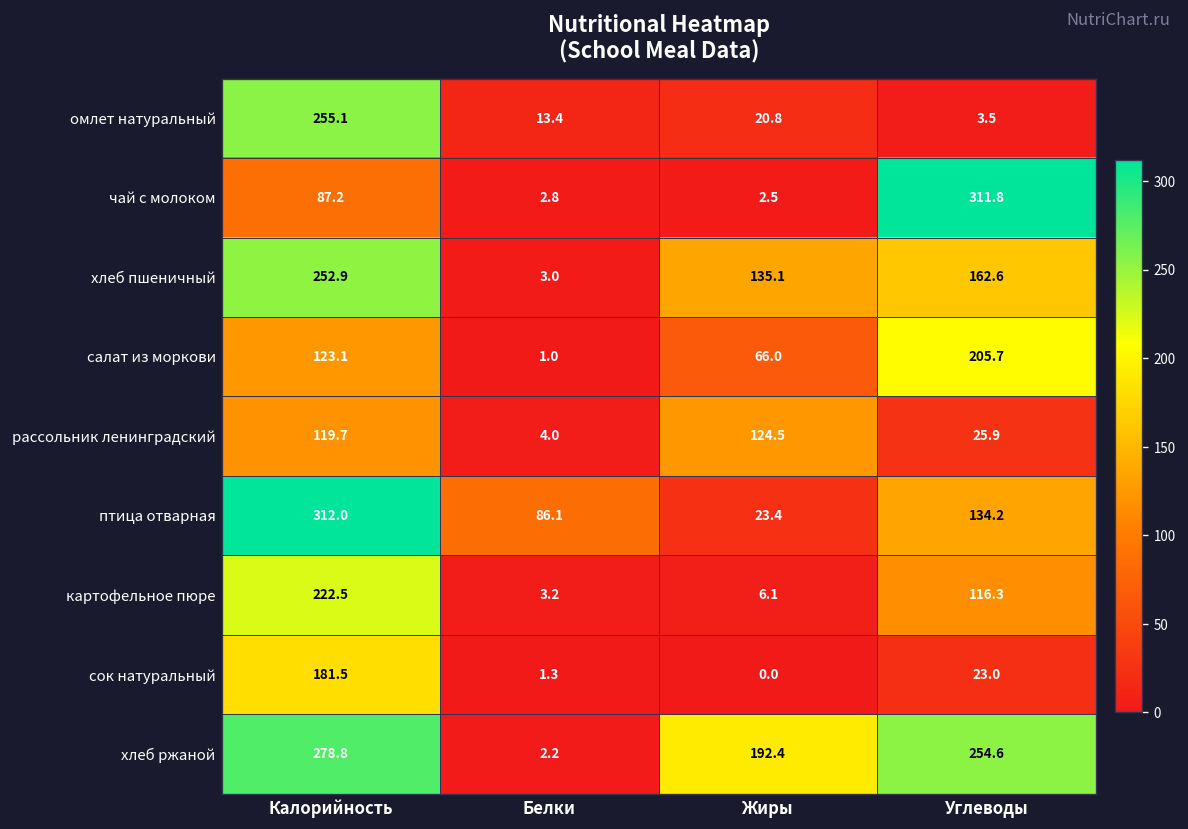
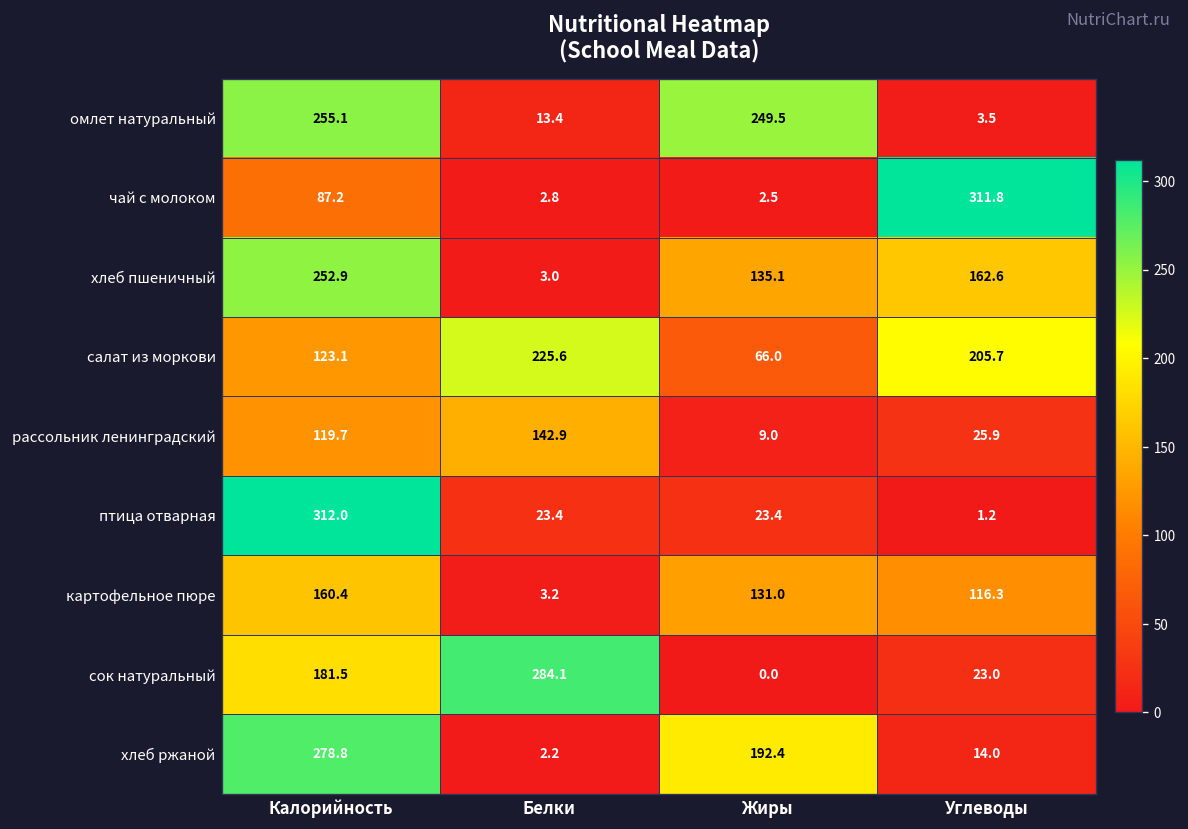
омлет натуральный, Жиры: 20.8 -> 249.5
салат из моркови, Белки: 1.0 -> 225.6
рассольник ленинградский, Белки: 4.0 -> 142.9
рассольник ленинградский, Жиры: 124.5 -> 9.0
птица отварная, Белки: 86.1 -> 23.4
птица отварная, Углеводы: 134.2 -> 1.2
картофельное пюре, Калорийность: 222.5 -> 160.4
картофельное пюре, Жиры: 6.1 -> 131.0
сок натуральный, Белки: 1.3 -> 284.1
хлеб ржаной, Углеводы: 254.6 -> 14.0
